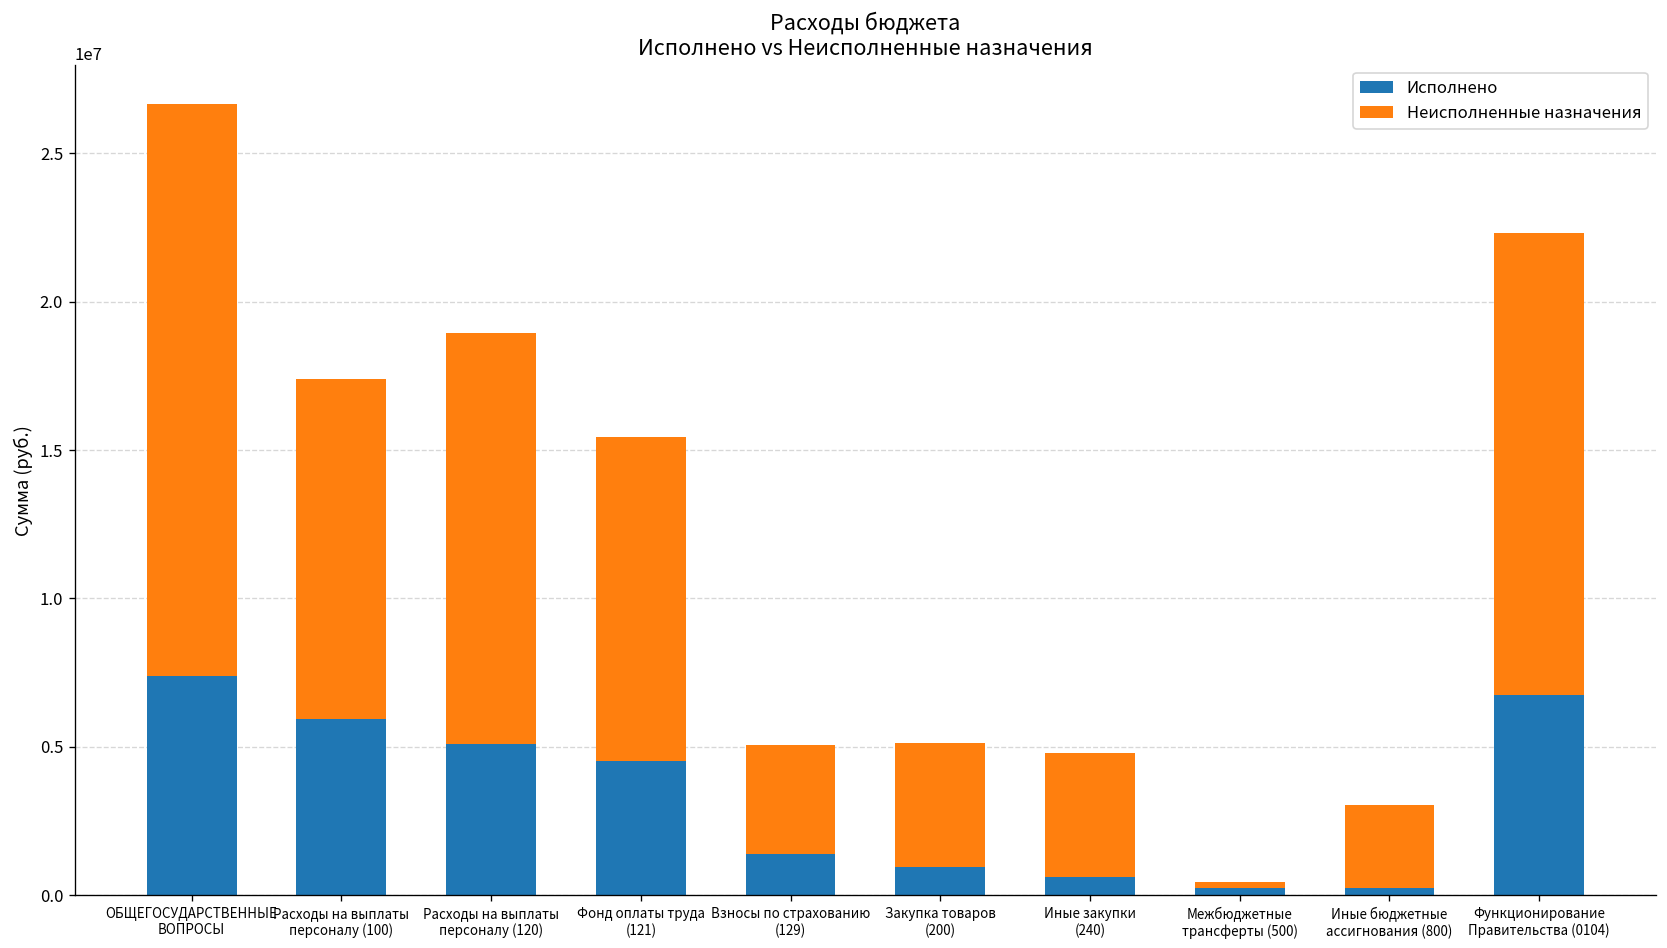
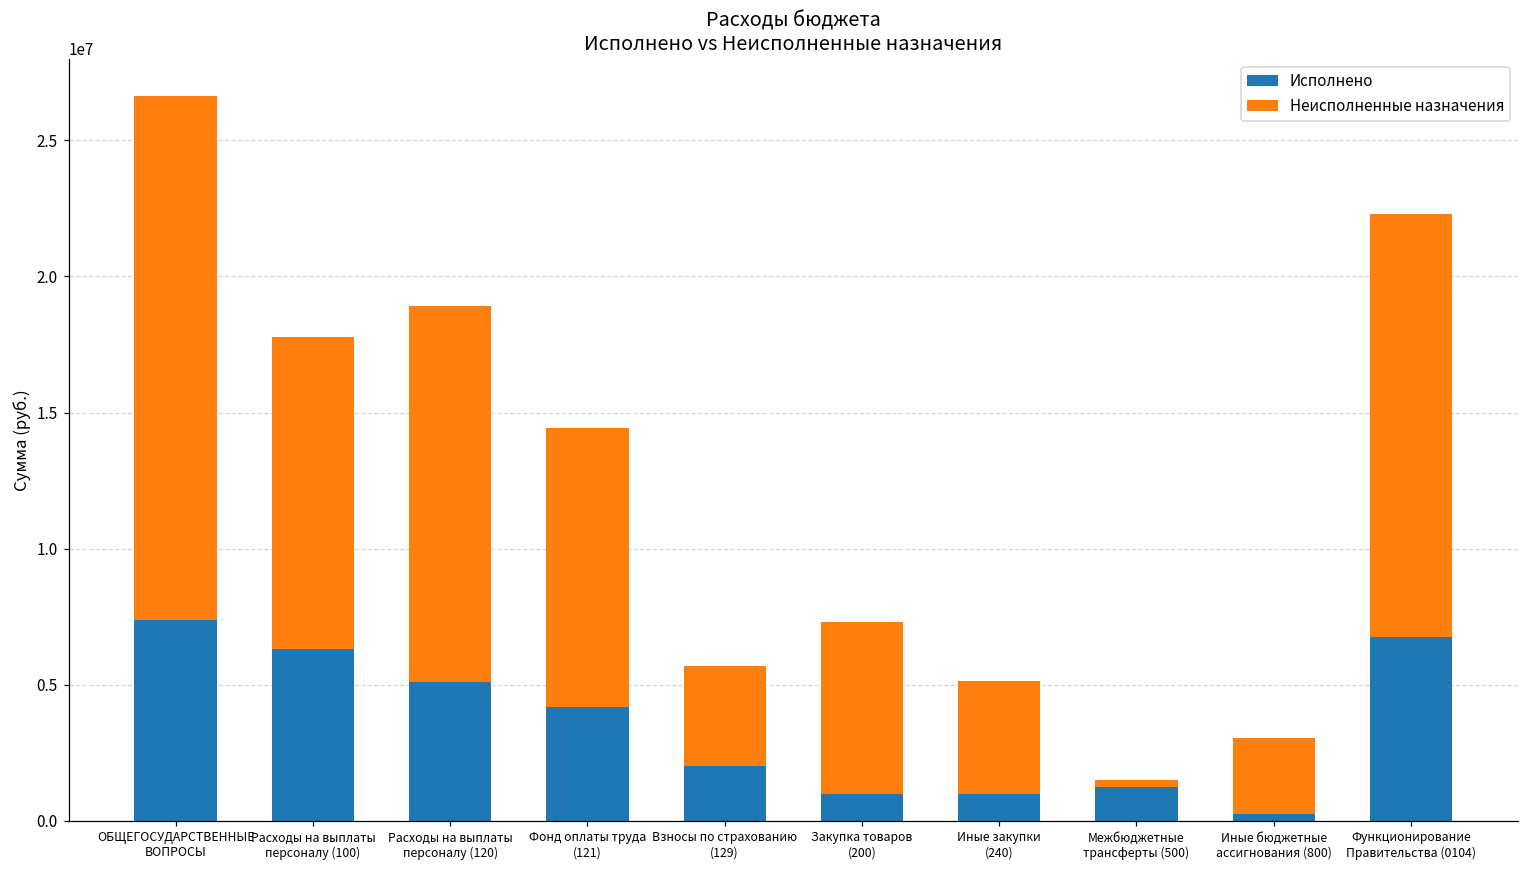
Исполнено, Расходы на выплаты персоналу (100): 5900000 -> 6300000
Исполнено, Фонд оплаты труда (121): 4500000 -> 4200000
Неисполненные назначения, Фонд оплаты труда (121): 10900000 -> 10300000
Исполнено, Взносы по страхованию (129): 1400000 -> 2000000
Неисполненные назначения, Закупка товаров (200): 4100000 -> 6300000
Исполнено, Иные закупки (240): 600000 -> 1000000
Исполнено, Межбюджетные трансферты (500): 200000 -> 1200000
